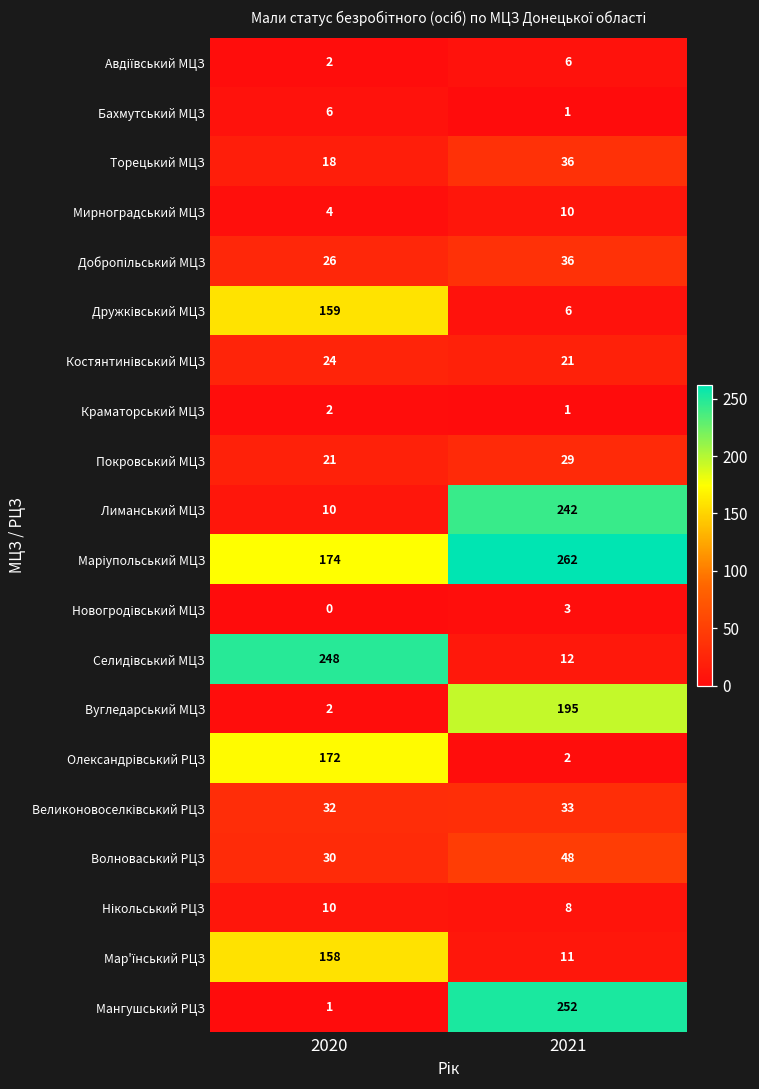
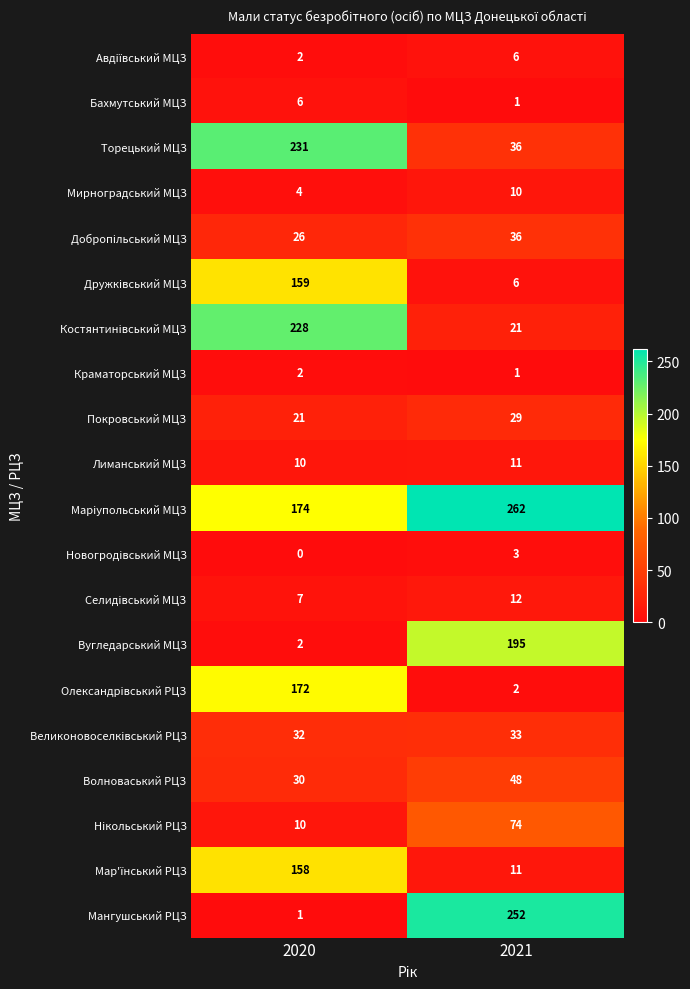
Торецький МЦЗ, 2020: 18 -> 231
Костянтинівський МЦЗ, 2020: 24 -> 228
Лиманський МЦЗ, 2021: 242 -> 11
Селидівський МЦЗ, 2020: 248 -> 7
Нікольський РЦЗ, 2021: 8 -> 74
